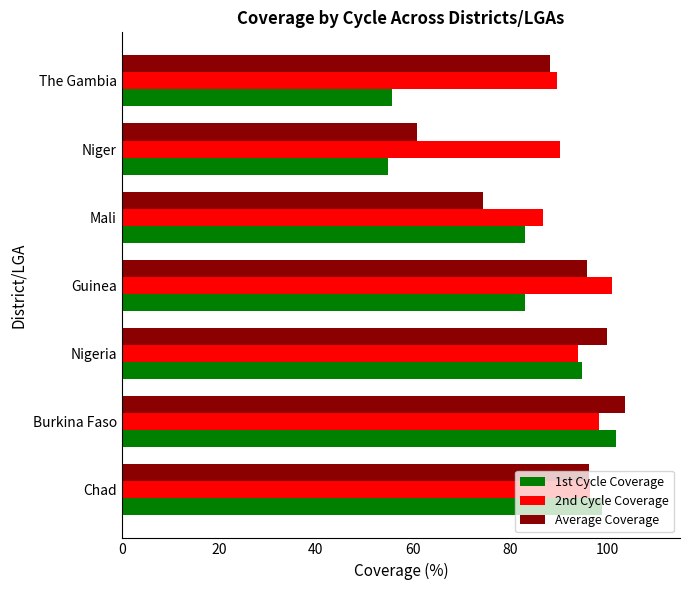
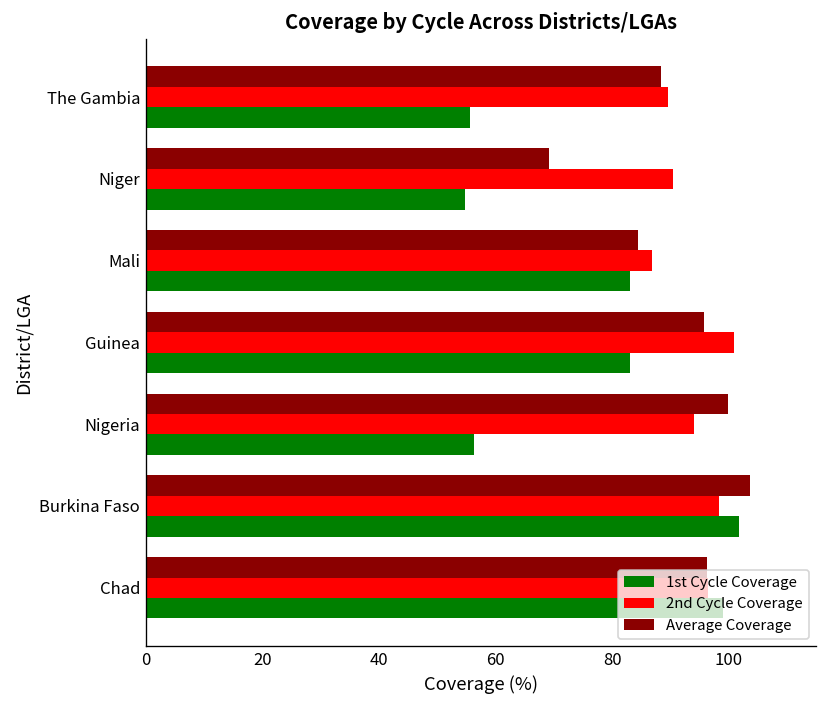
Average Coverage, Niger: 61 -> 69
Average Coverage, Mali: 74 -> 85
1st Cycle Coverage, Nigeria: 95 -> 56
